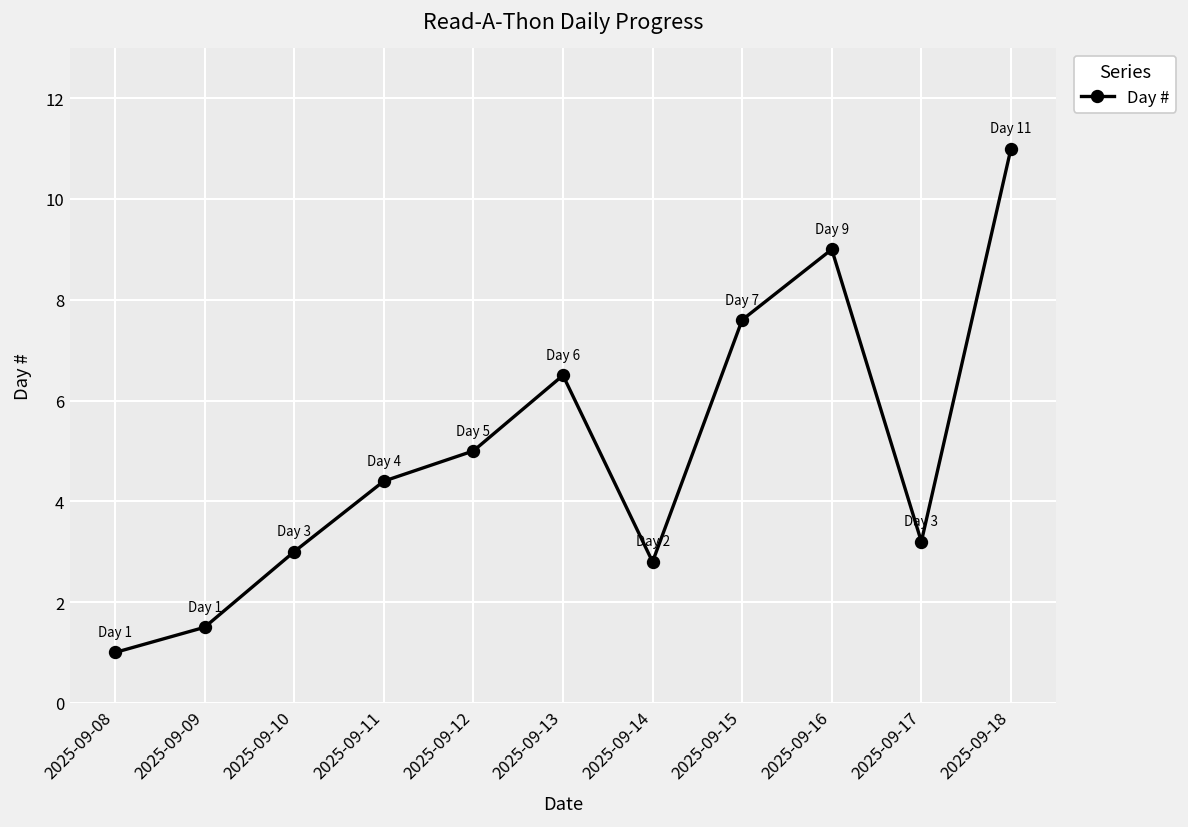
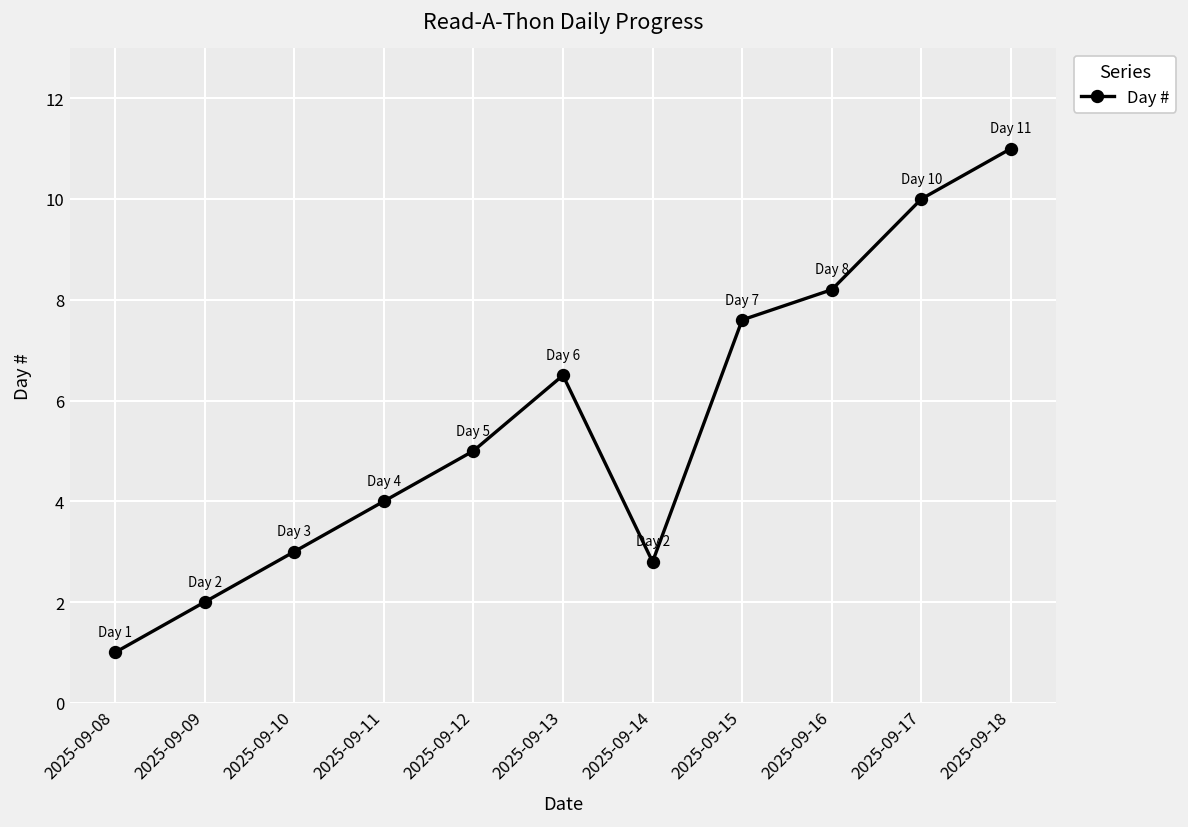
2025-09-09: 1 -> 2
2025-09-11: 4.4 -> 4.0
2025-09-16: 9 -> 8
2025-09-17: 3 -> 10
